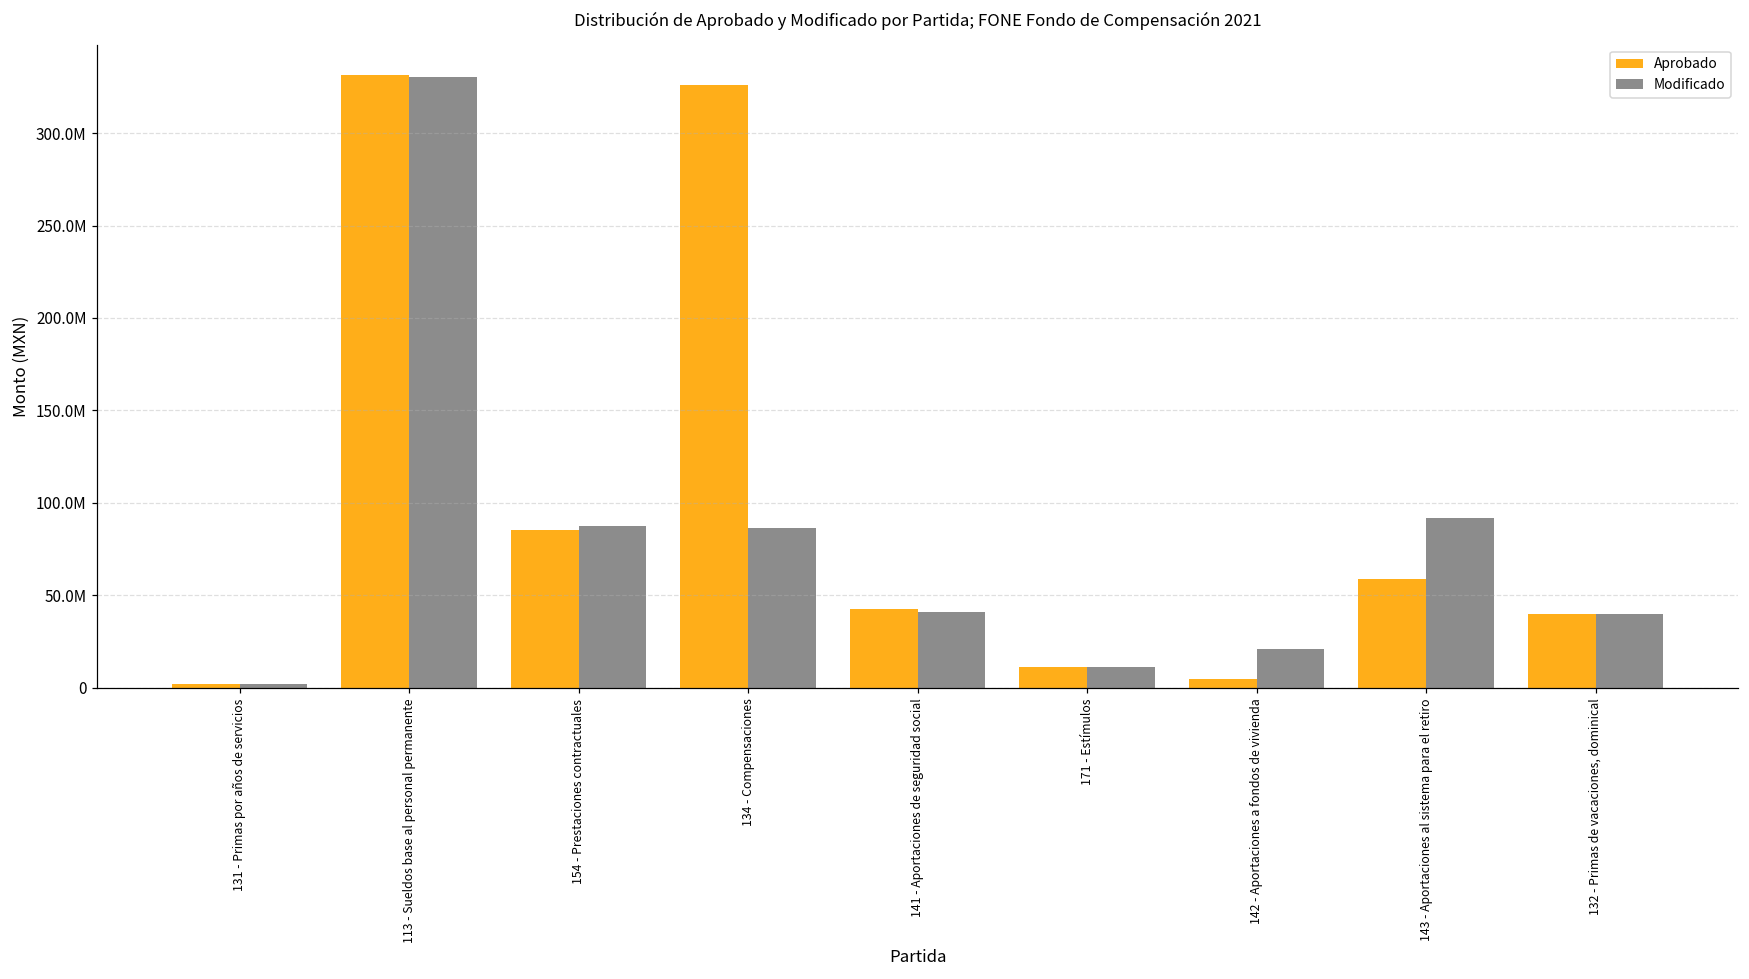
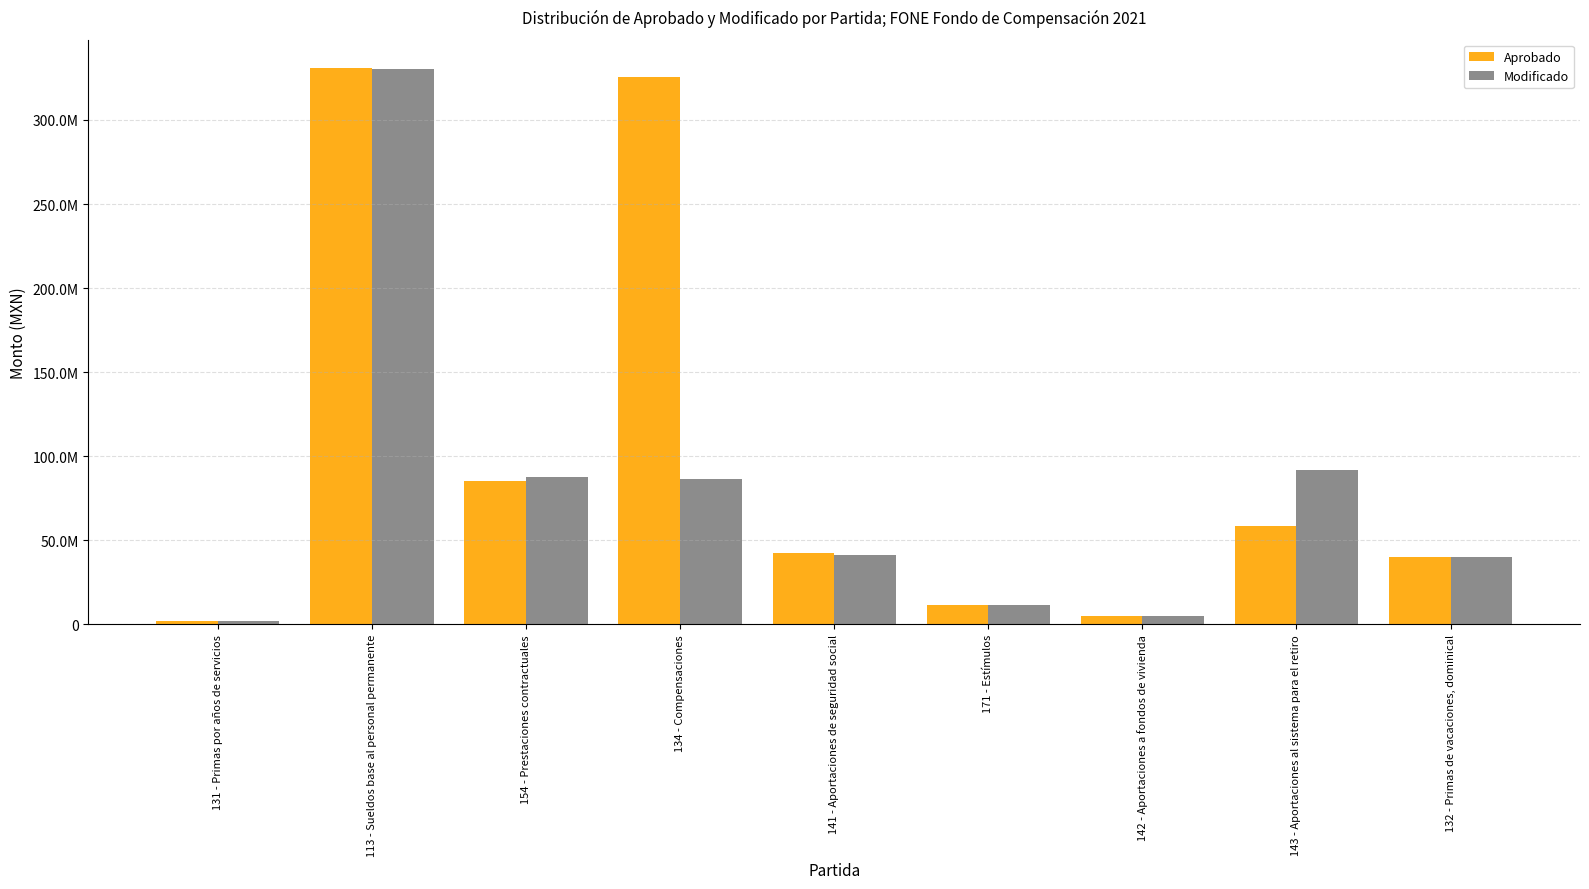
Modificado, 142 - Aportaciones a fondos de vivienda: 21000000 -> 5000000
